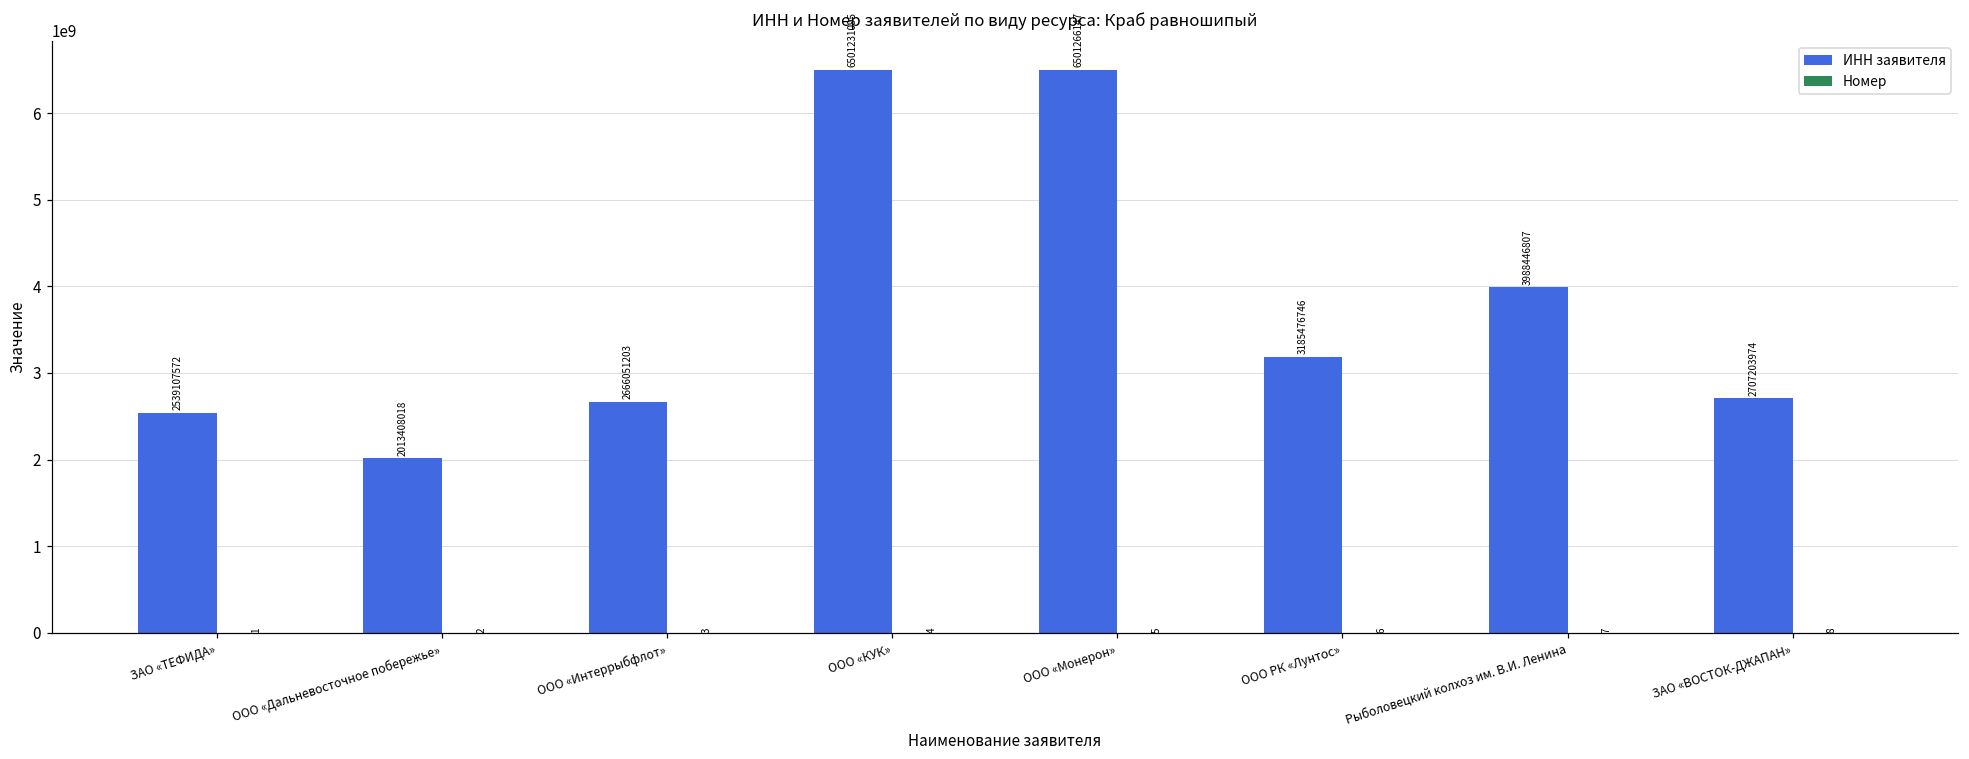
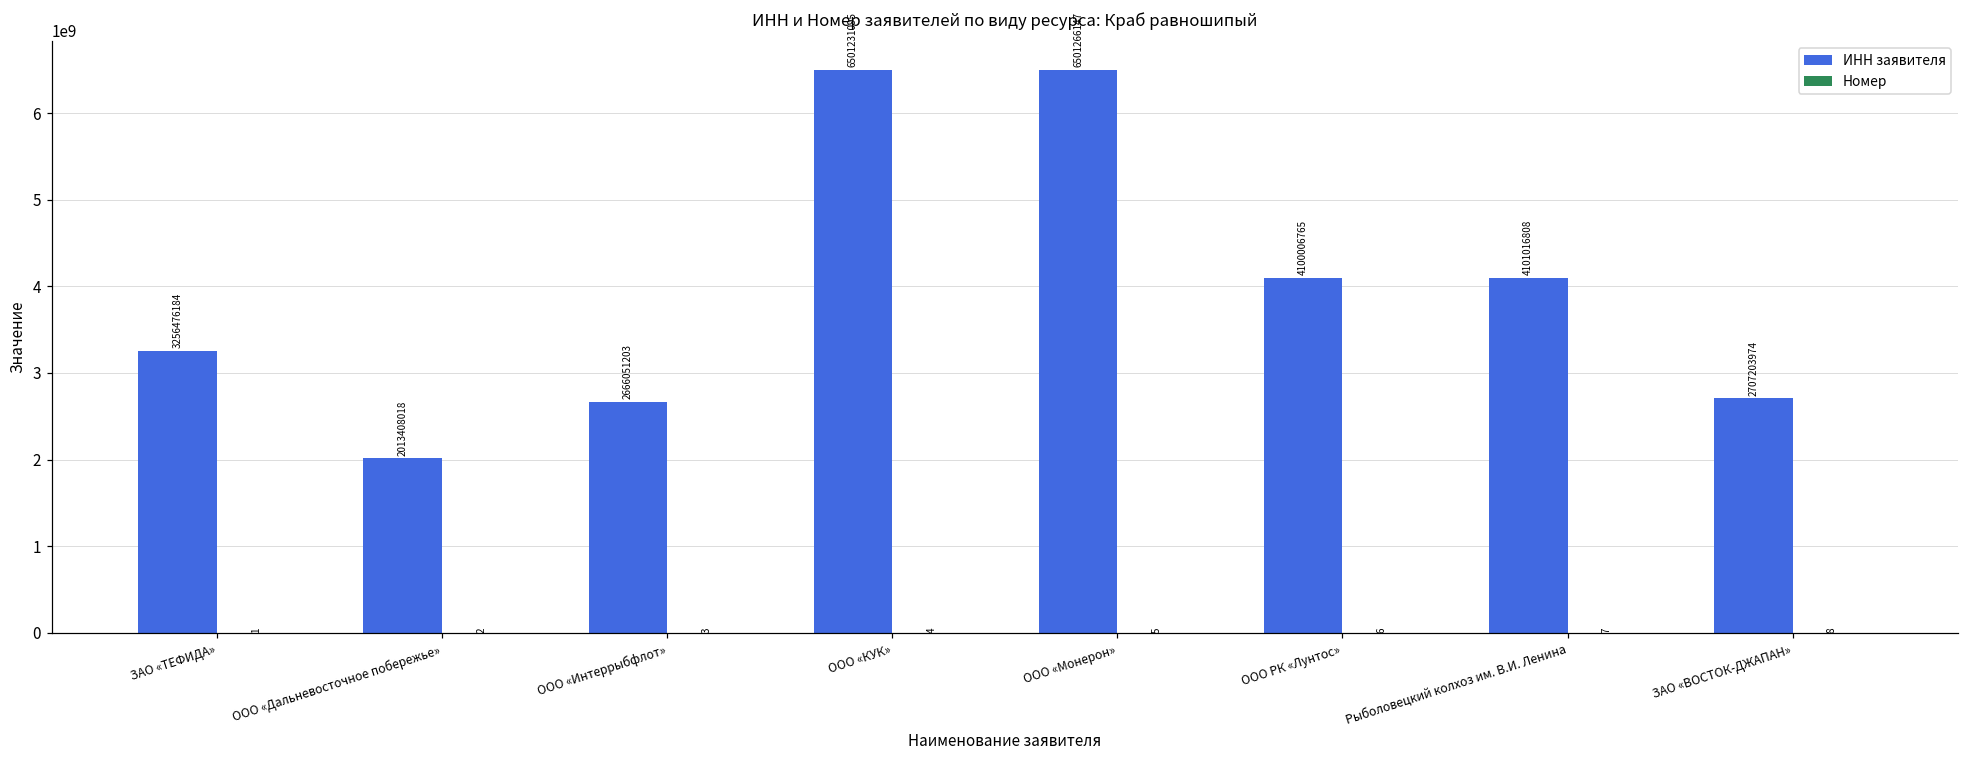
ИНН заявителя, ЗАО «ТЕФИДА»: 2539107572 -> 3256476184
ИНН заявителя, ООО РК «Лунтос»: 3185476746 -> 4100006765
ИНН заявителя, Рыболовецкий колхоз им. В.И. Ленина: 3988446807 -> 4101016808
